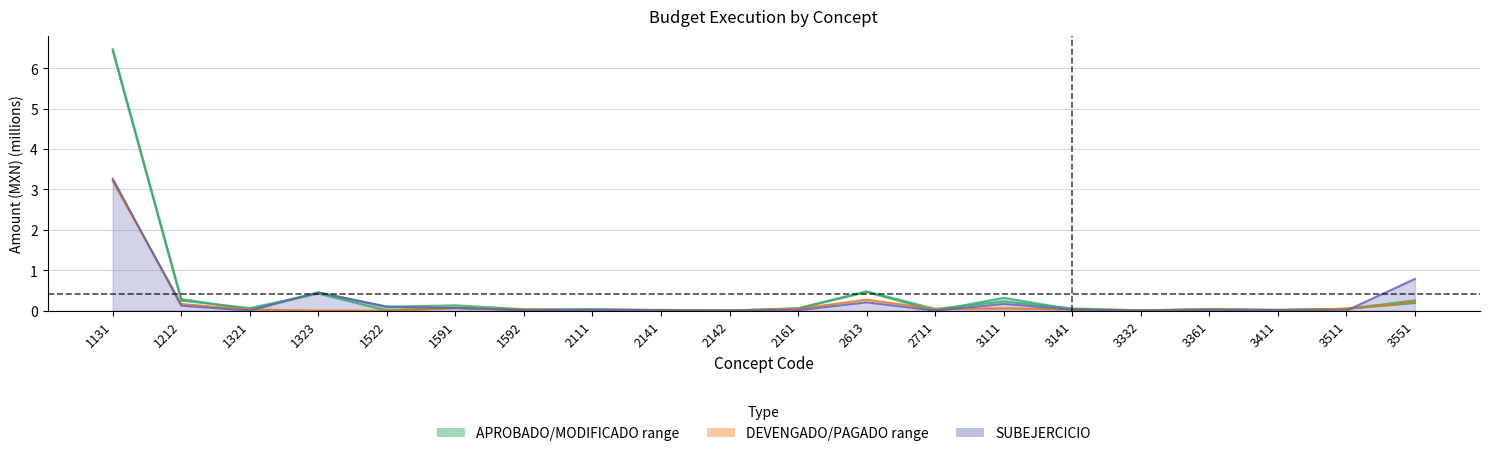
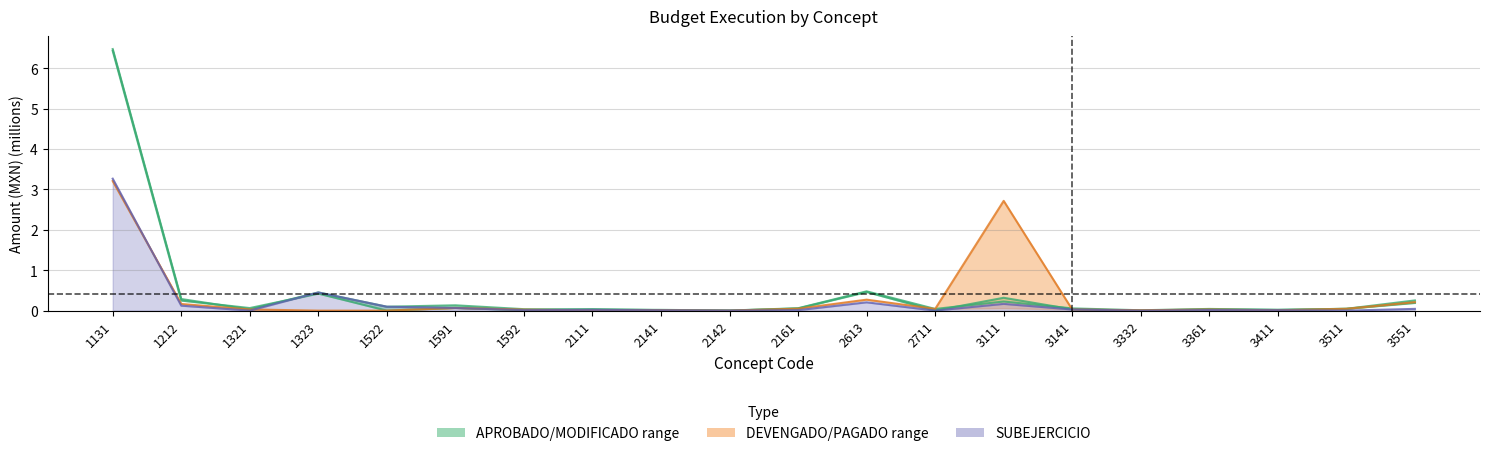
DEVENGADO/PAGADO range, 3111: 0.1 -> 2.7
SUBEJERCICIO, 3551: 0.8 -> 0.0
